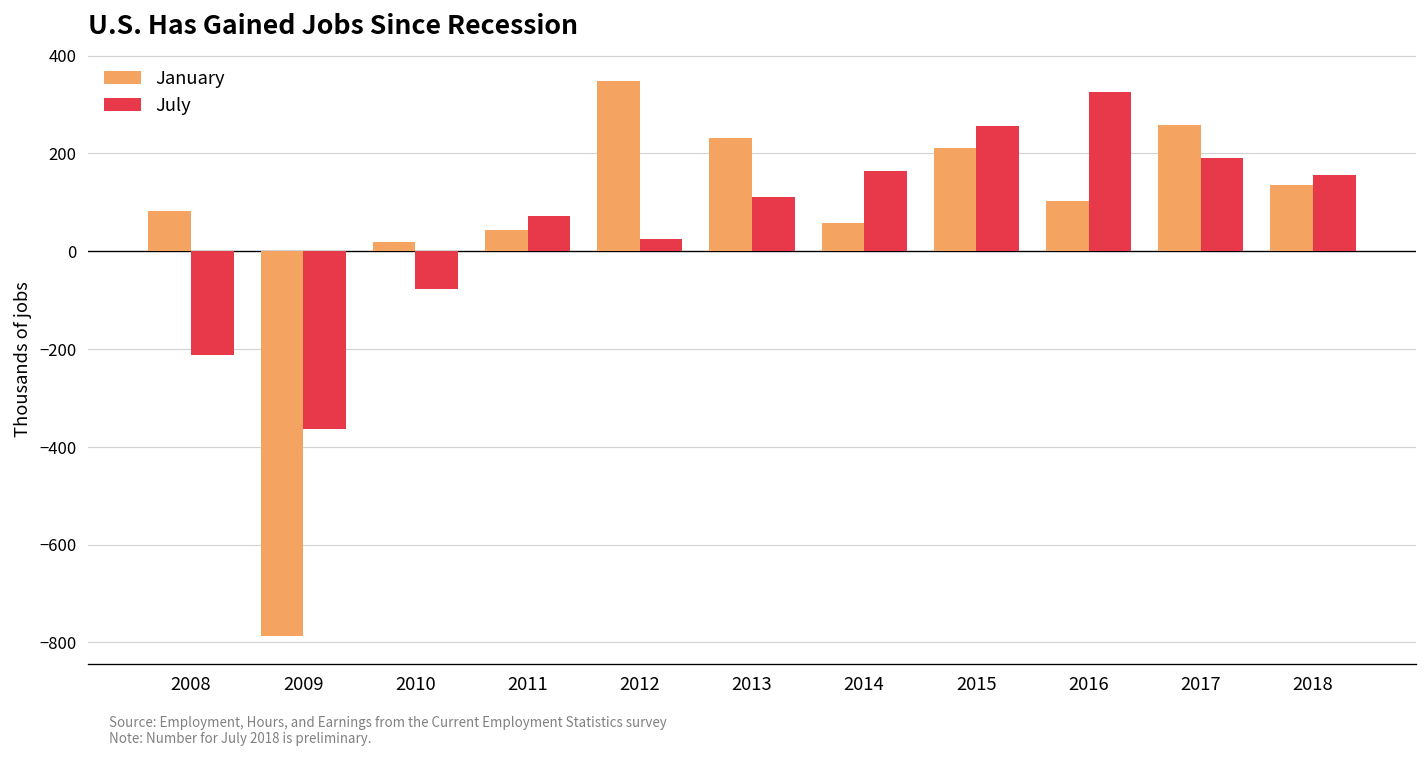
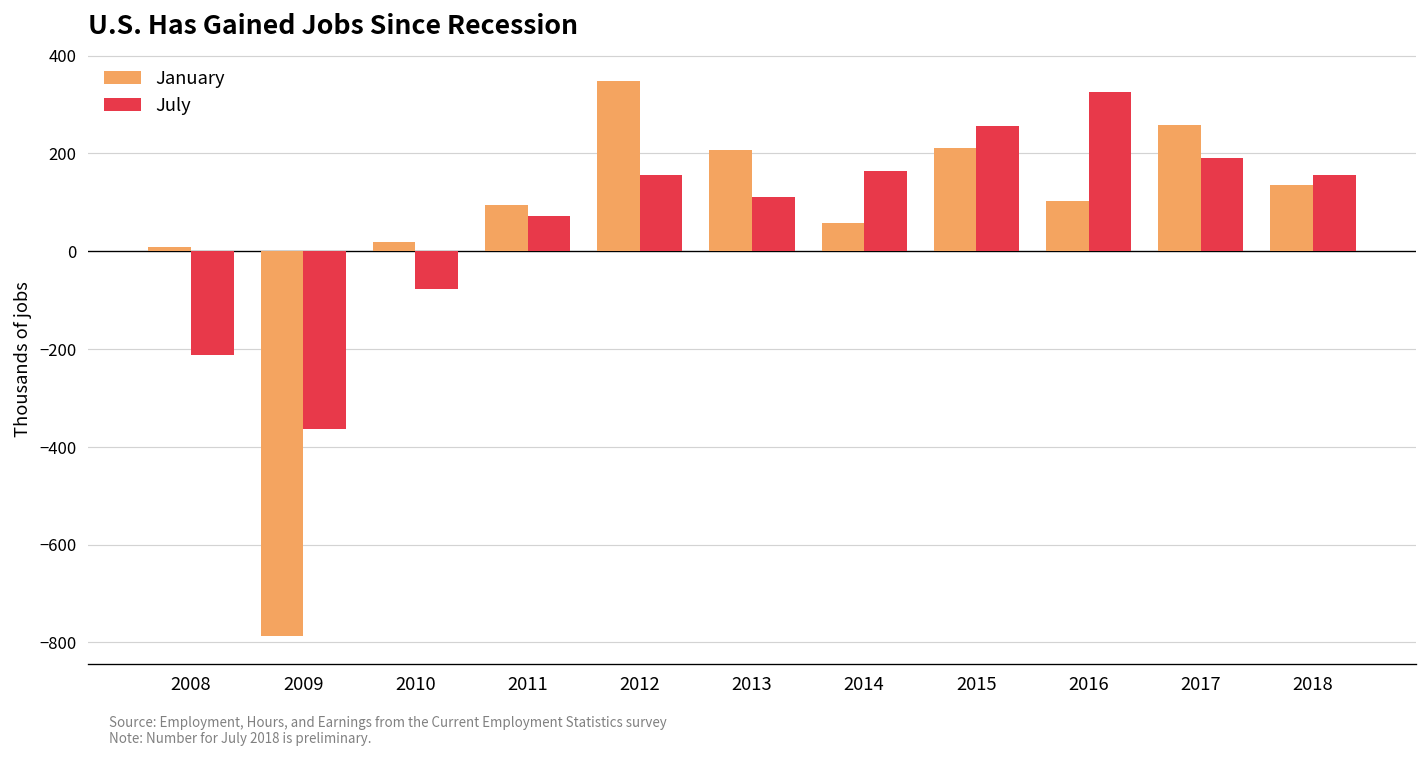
January, 2008: 80 -> 10
January, 2011: 40 -> 100
July, 2012: 30 -> 160
January, 2013: 230 -> 210
